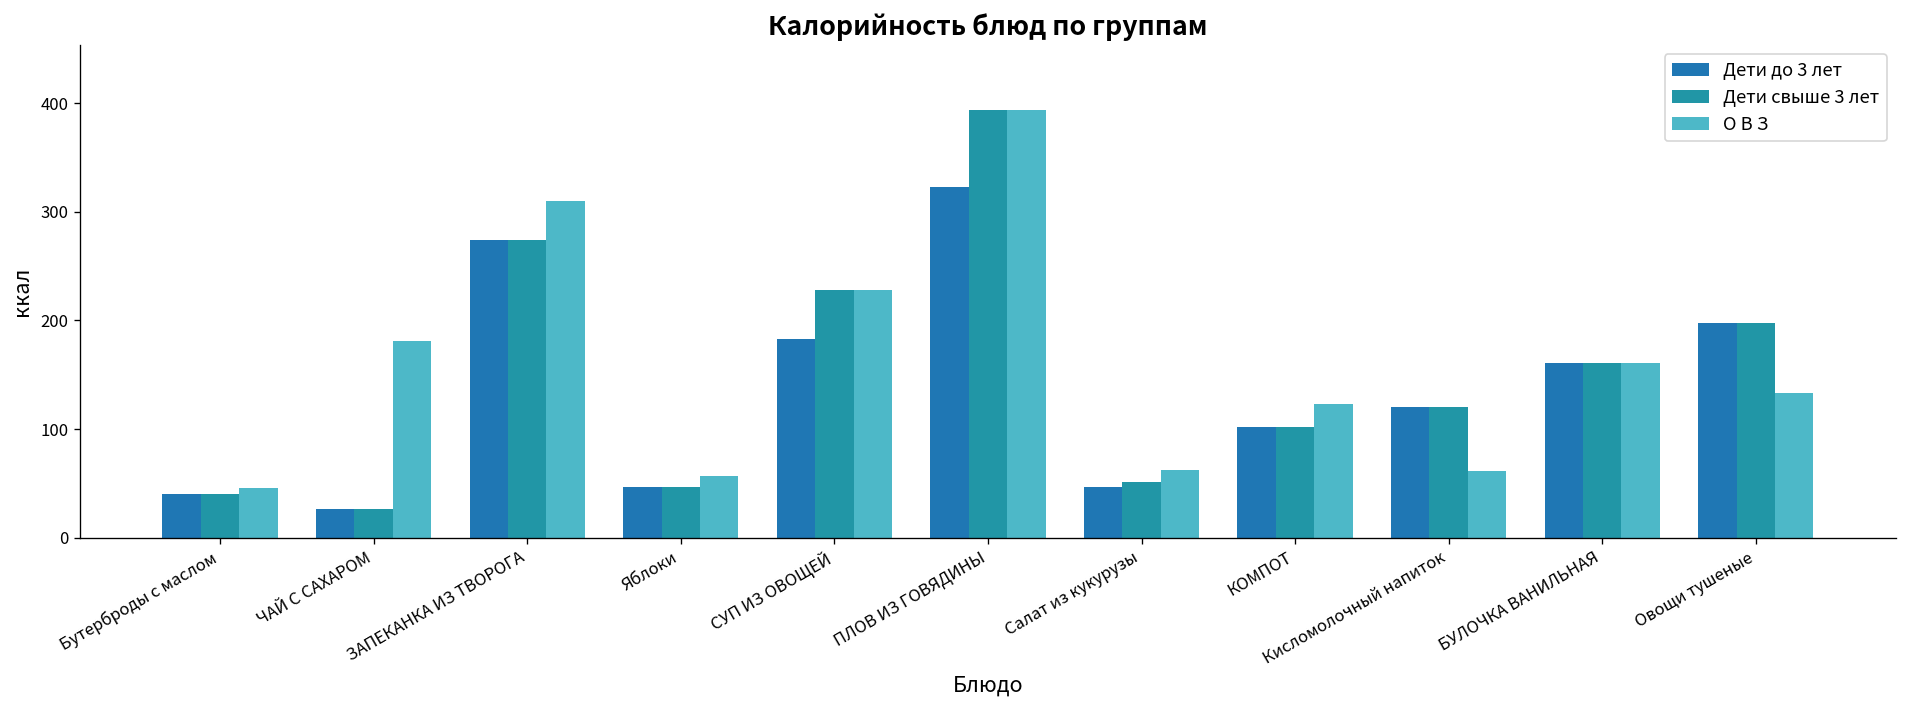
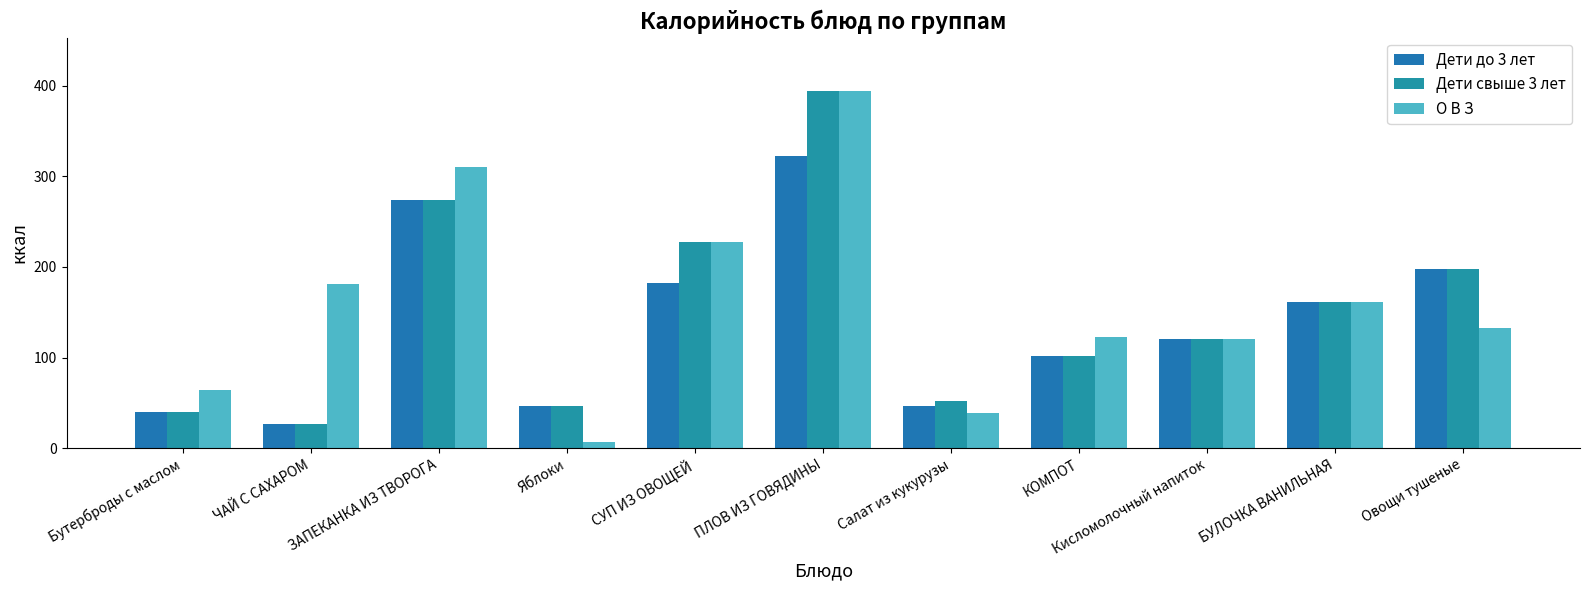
О В З, Бутерброды с маслом: 50 -> 60
О В З, Яблоки: 60 -> 10
О В З, Салат из кукурузы: 60 -> 40
О В З, Кисломолочный напиток: 60 -> 120
